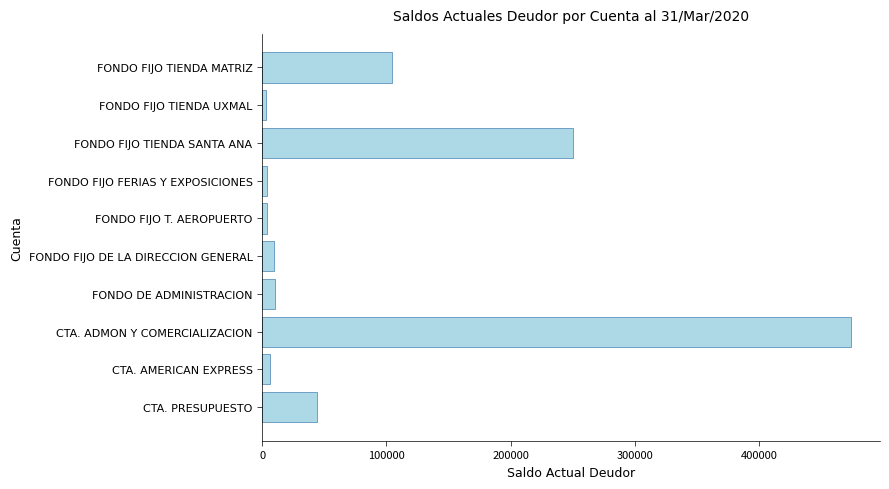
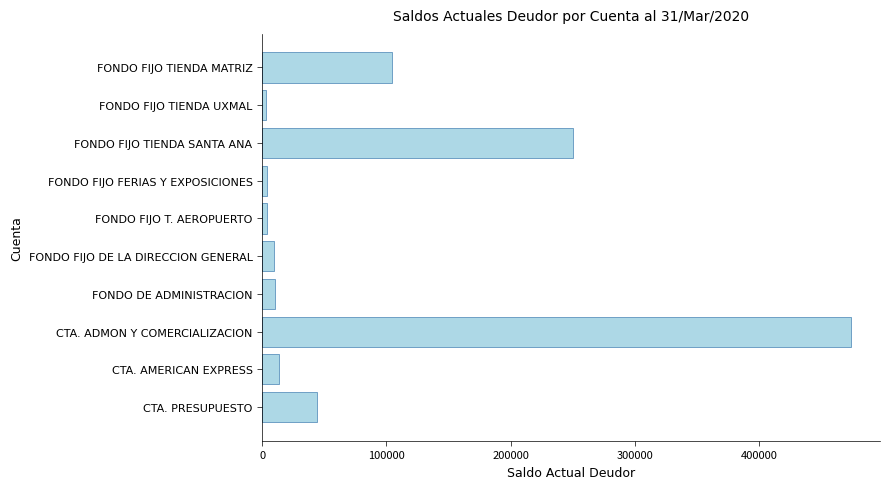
CTA. AMERICAN EXPRESS: 6000 -> 13000
